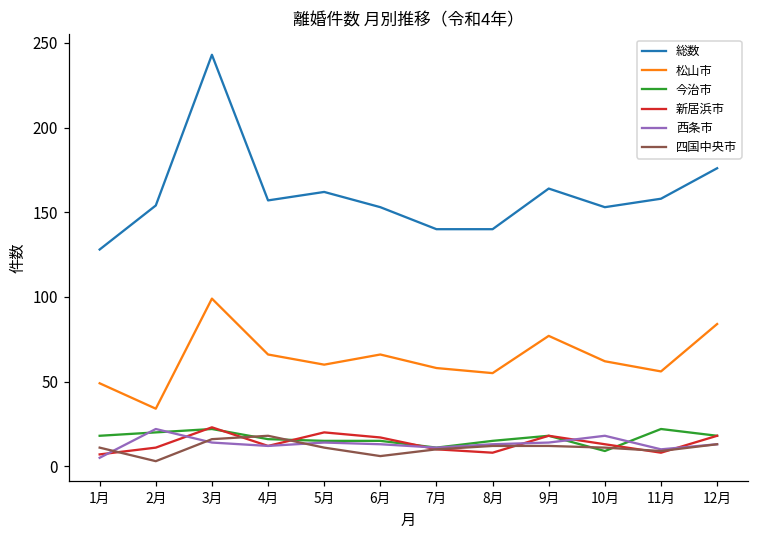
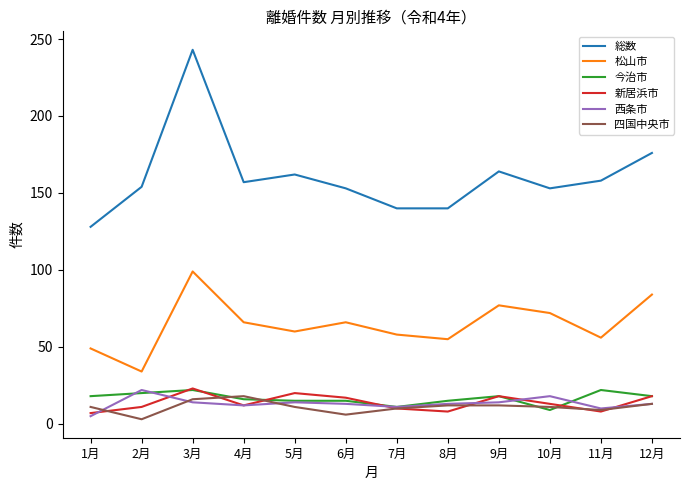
松山市, 10月: 62 -> 72
